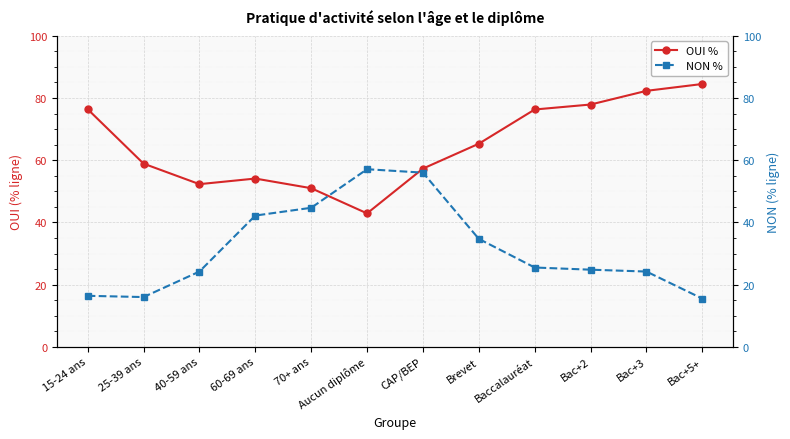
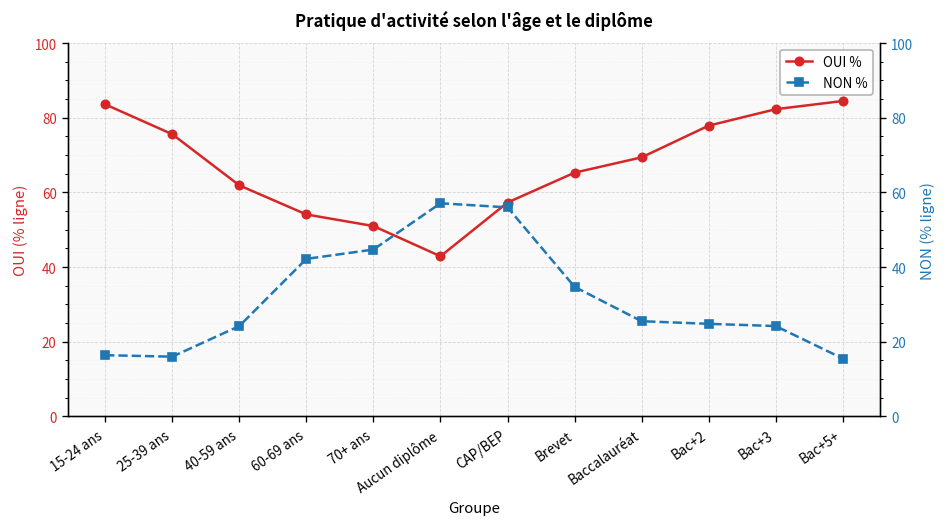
OUI %, 15-24 ans: 76 -> 84
OUI %, 25-39 ans: 59 -> 76
OUI %, 40-59 ans: 52 -> 62
OUI %, Baccalauréat: 76 -> 69
